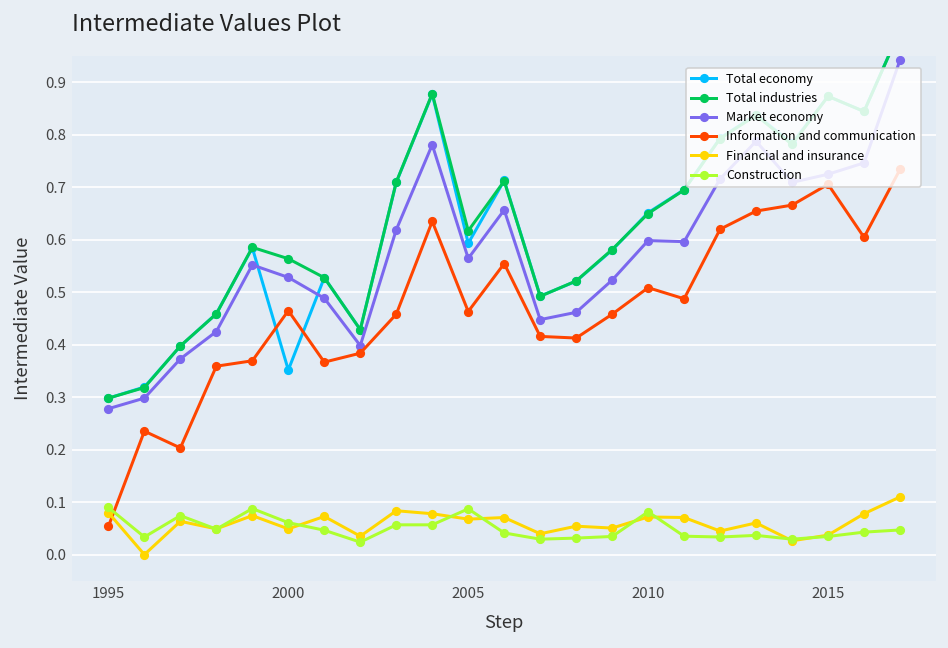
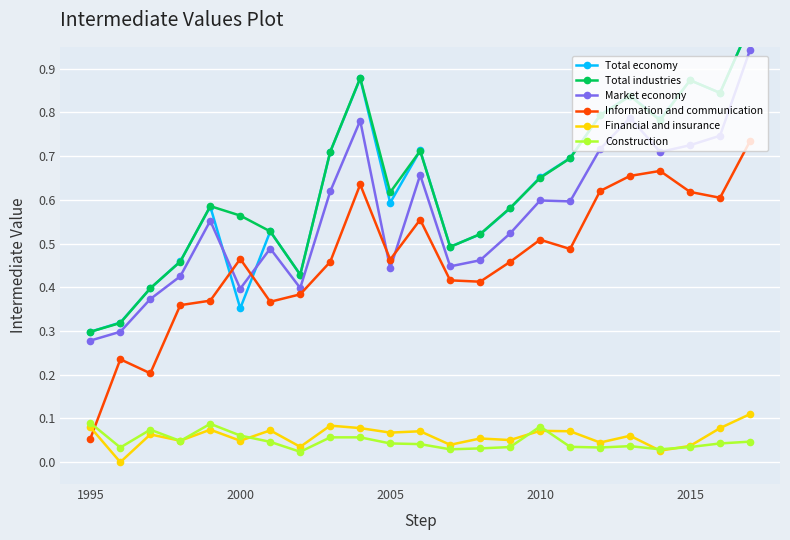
Market economy, 2000: 0.53 -> 0.40
Market economy, 2005: 0.56 -> 0.44
Construction, 2005: 0.09 -> 0.04
Information and communication, 2015: 0.71 -> 0.62
